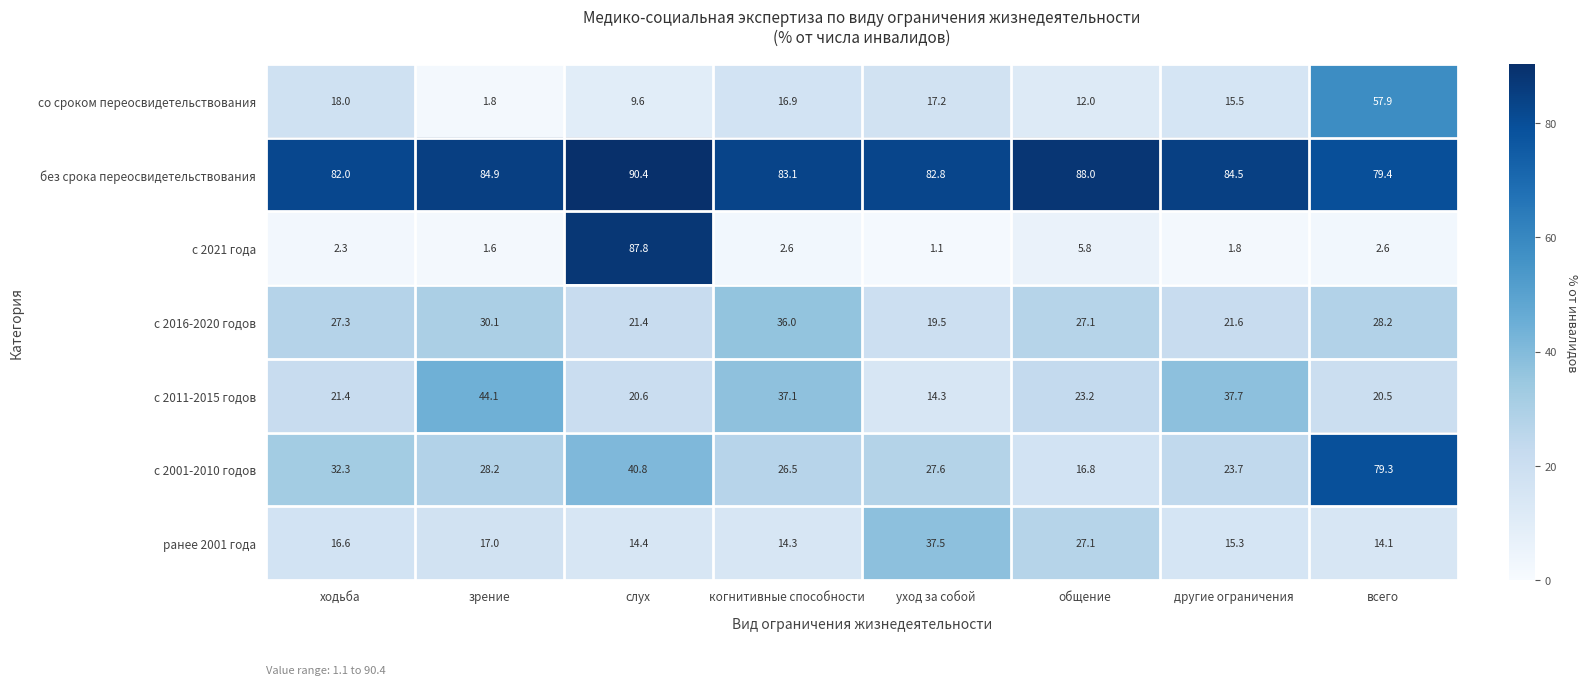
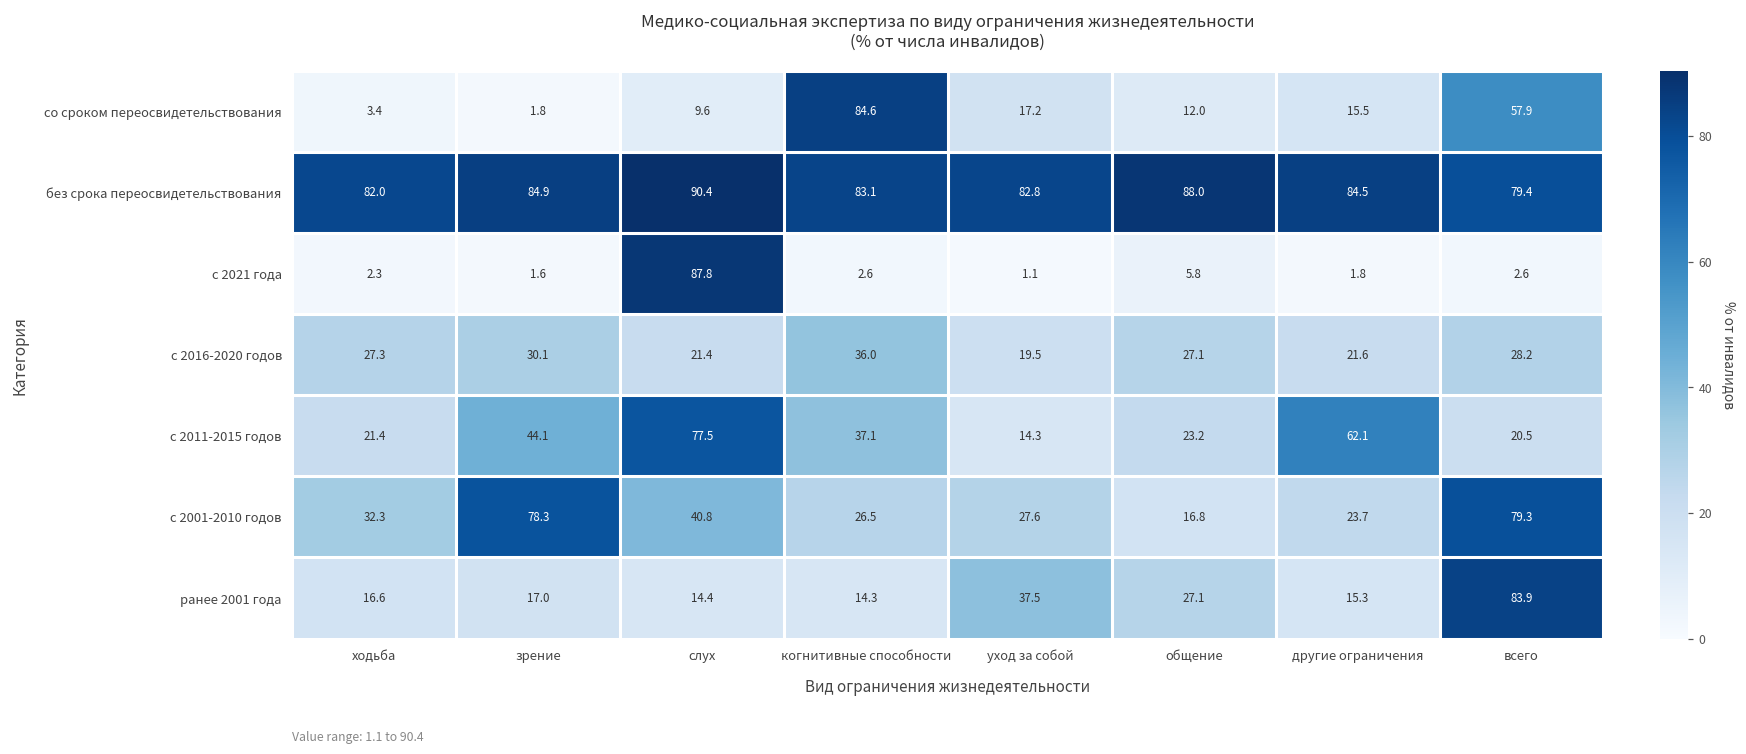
со сроком переосвидетельствования, ходьба: 18.0 -> 3.4
со сроком переосвидетельствования, когнитивные способности: 16.9 -> 84.6
с 2011-2015 годов, слух: 20.6 -> 77.5
с 2011-2015 годов, другие ограничения: 37.7 -> 62.1
с 2001-2010 годов, зрение: 28.2 -> 78.3
ранее 2001 года, всего: 14.1 -> 83.9
